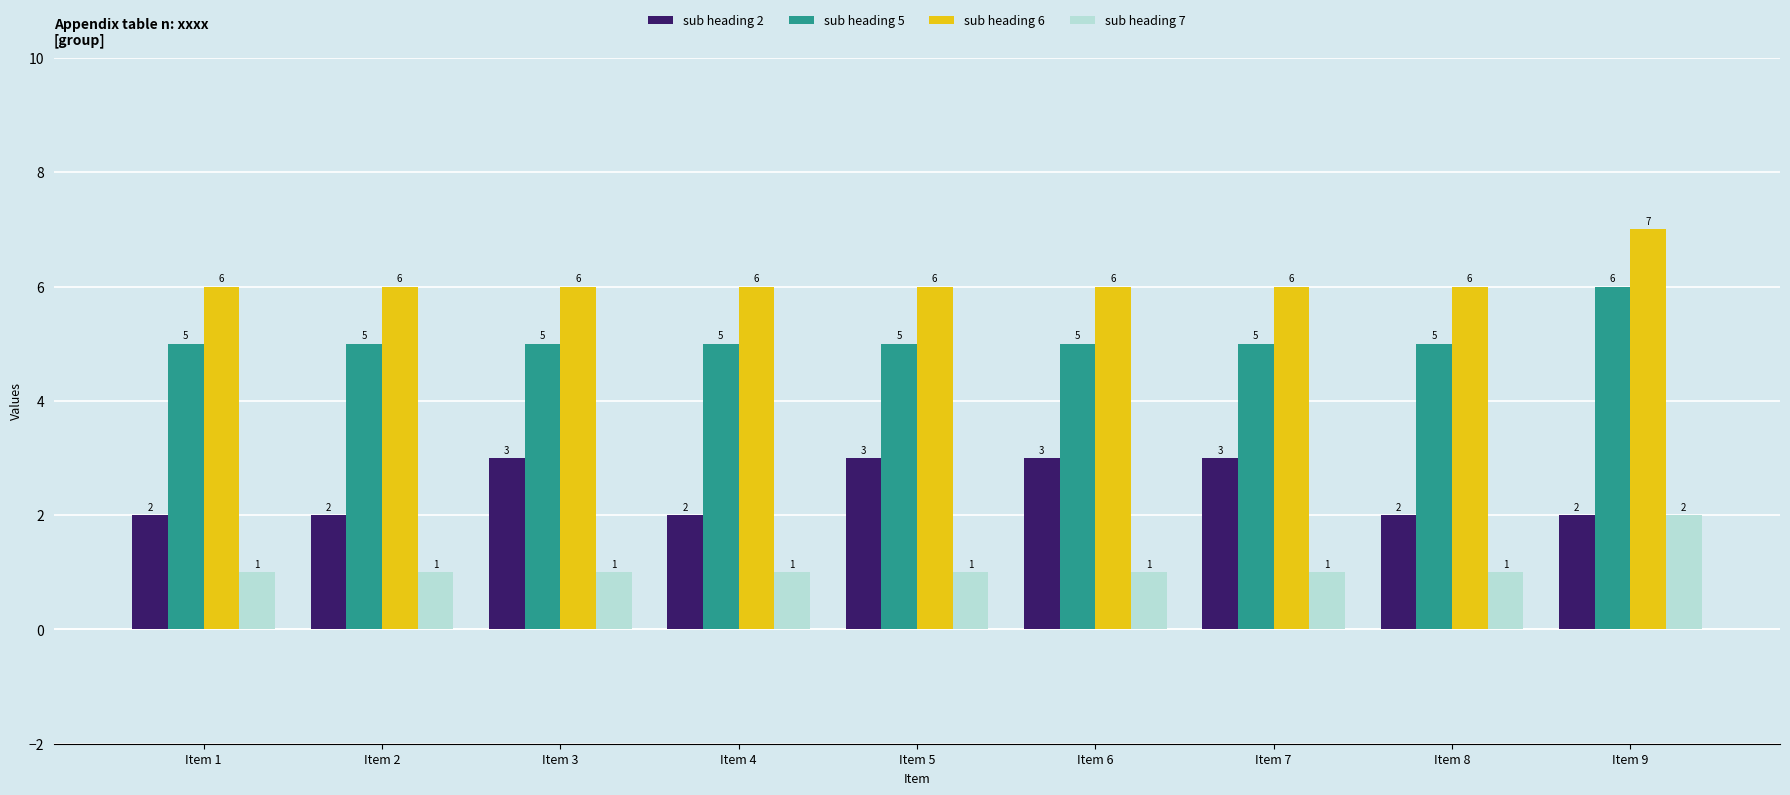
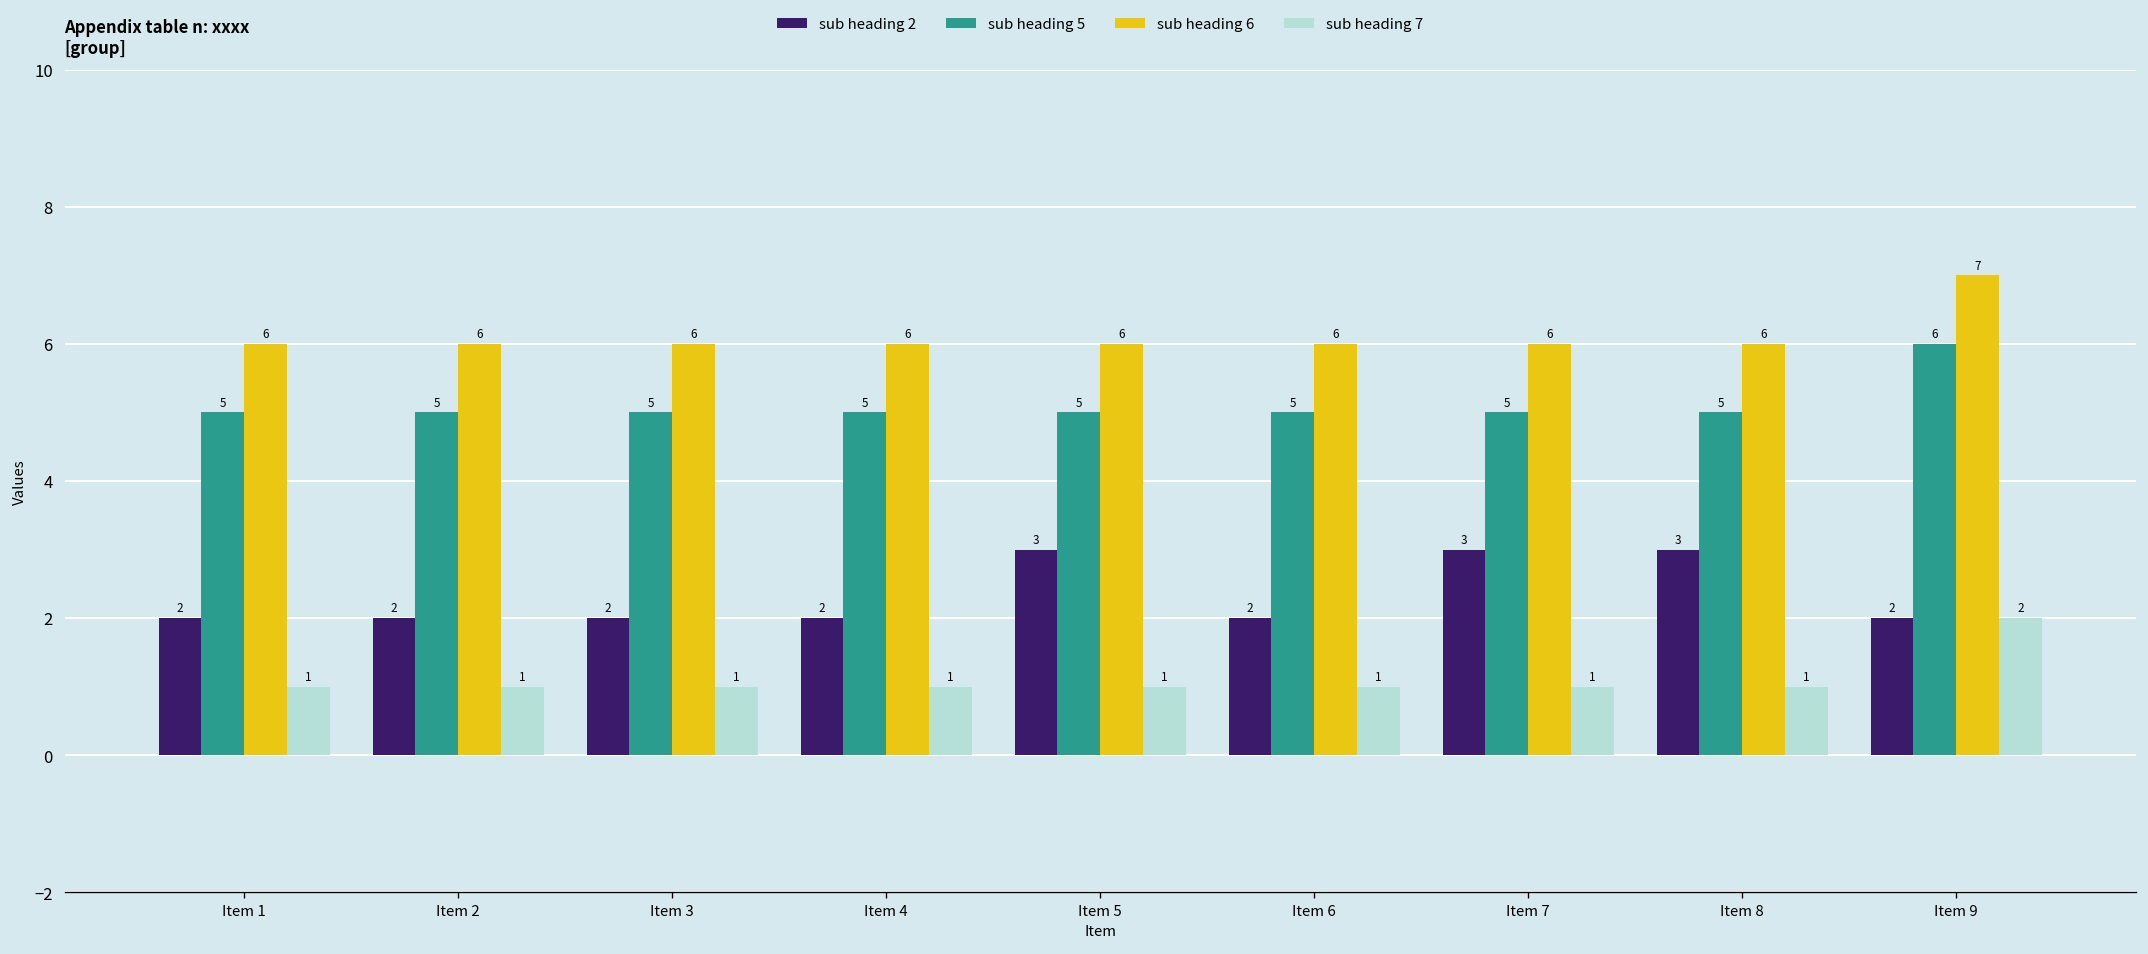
sub heading 2, Item 3: 3 -> 2
sub heading 2, Item 6: 3 -> 2
sub heading 2, Item 8: 2 -> 3
